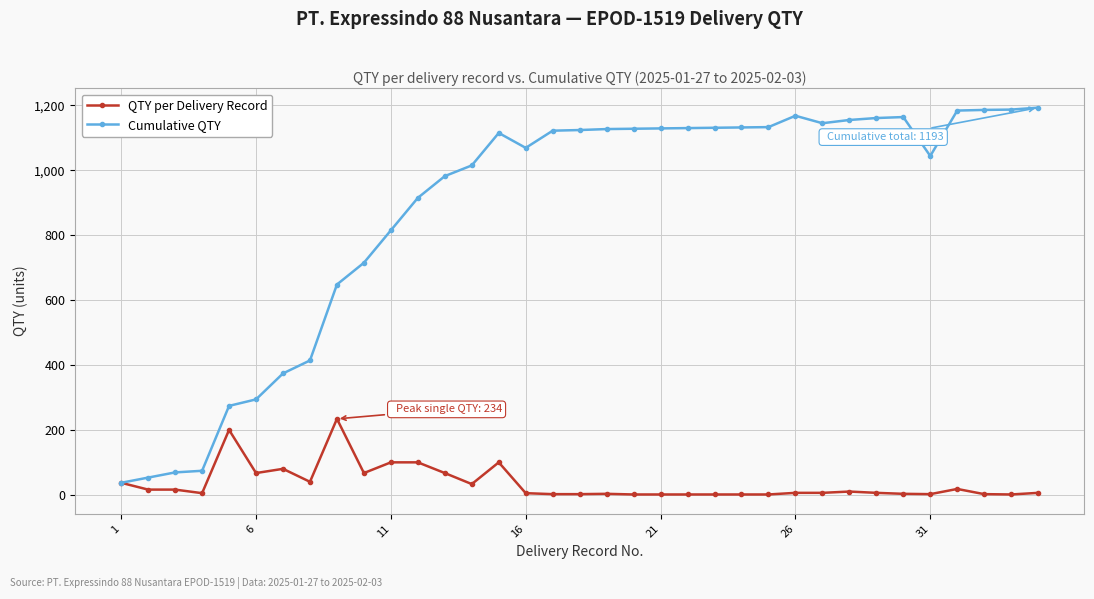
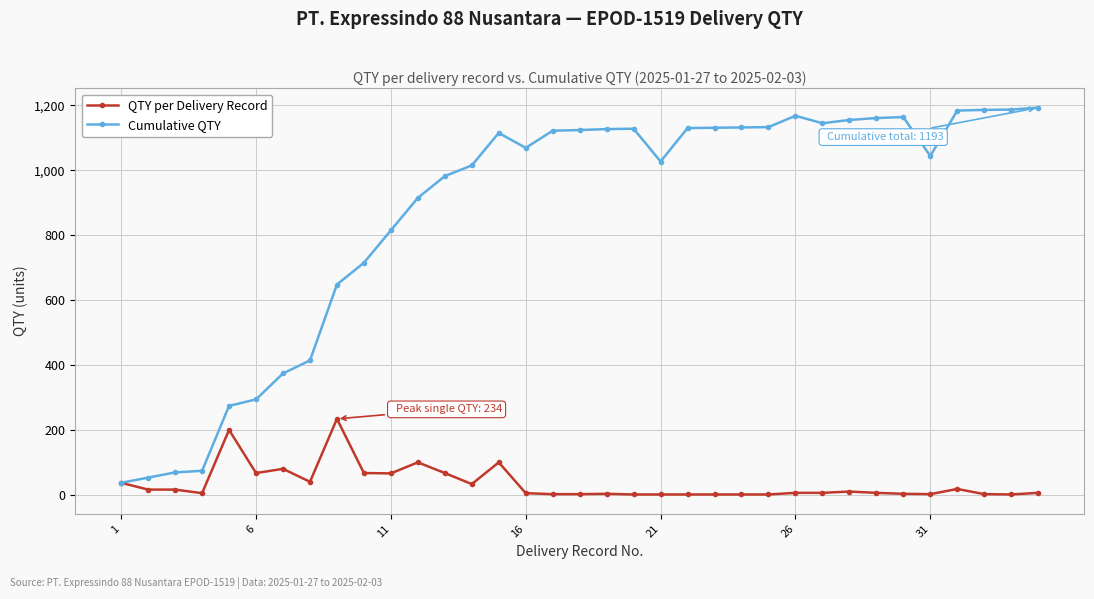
QTY per Delivery Record, 11: 100 -> 70
Cumulative QTY, 21: 1,130 -> 1,030
